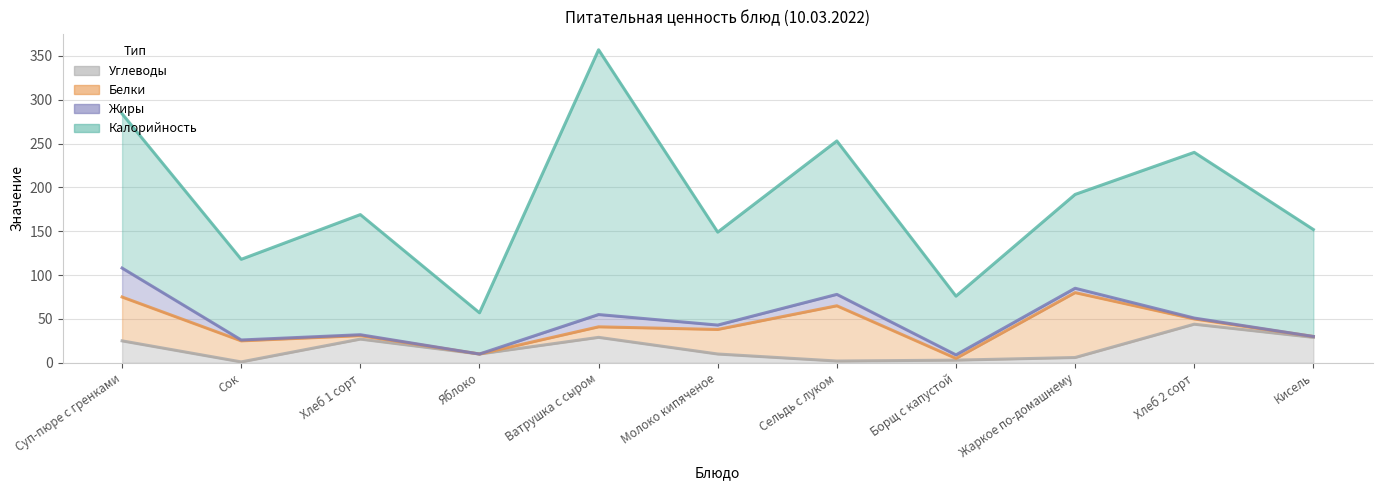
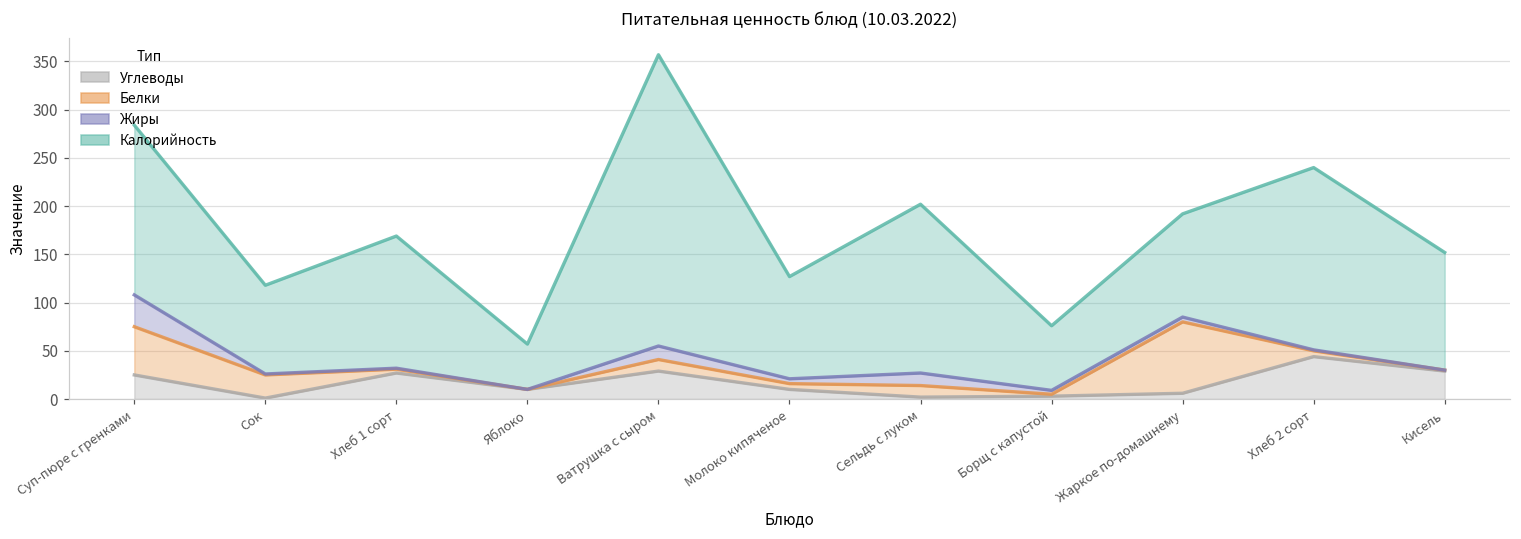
Белки, Молоко кипяченое: 30 -> 10
Белки, Сельдь с луком: 60 -> 10
